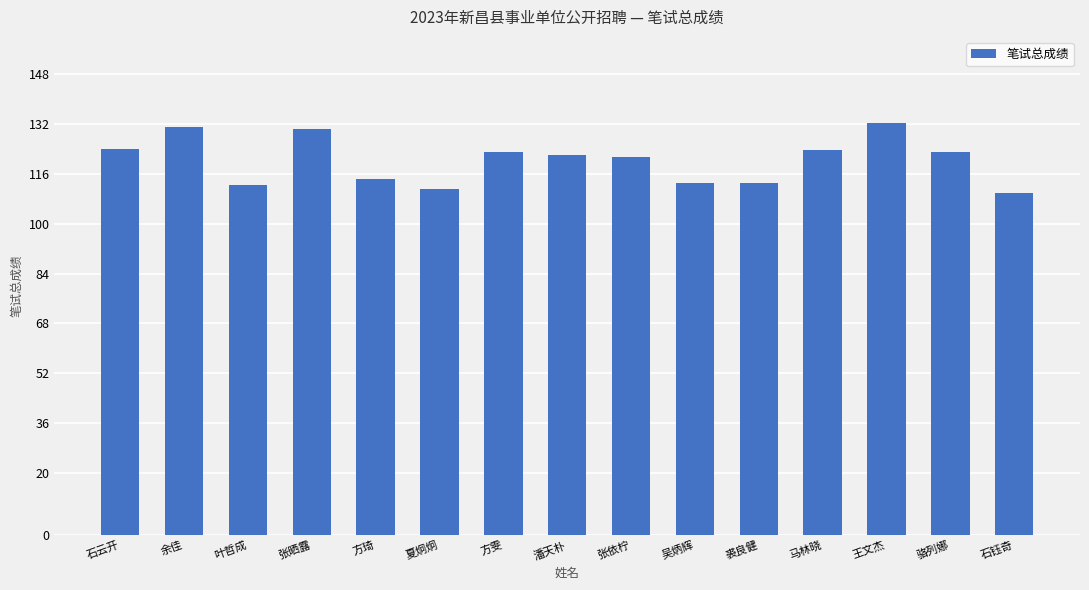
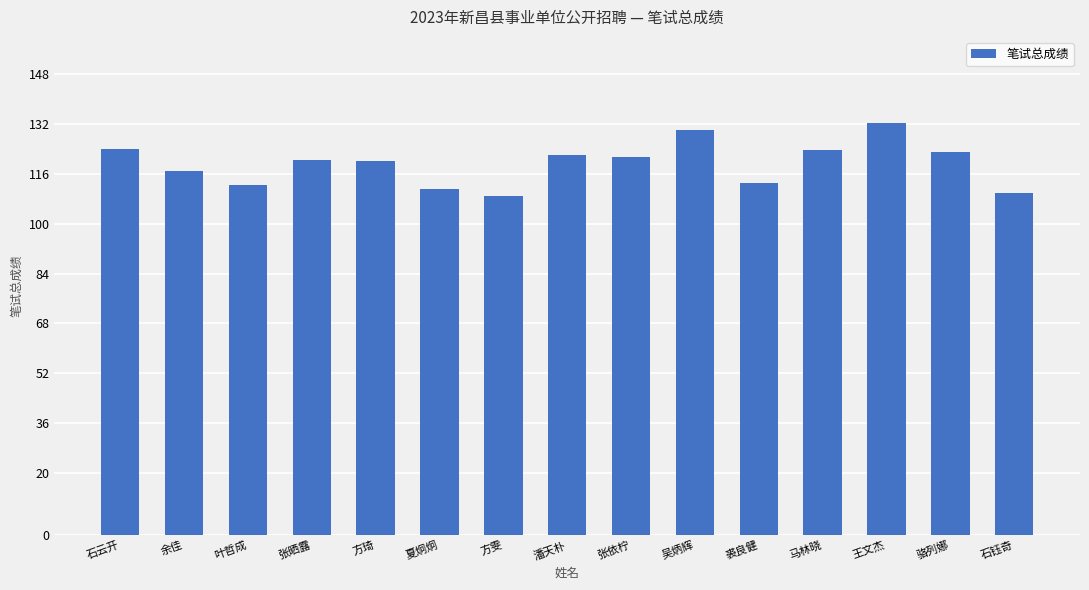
余佳: 131 -> 117
张晒露: 130 -> 121
方琦: 115 -> 120
方雯: 123 -> 109
吴炳辉: 113 -> 130
